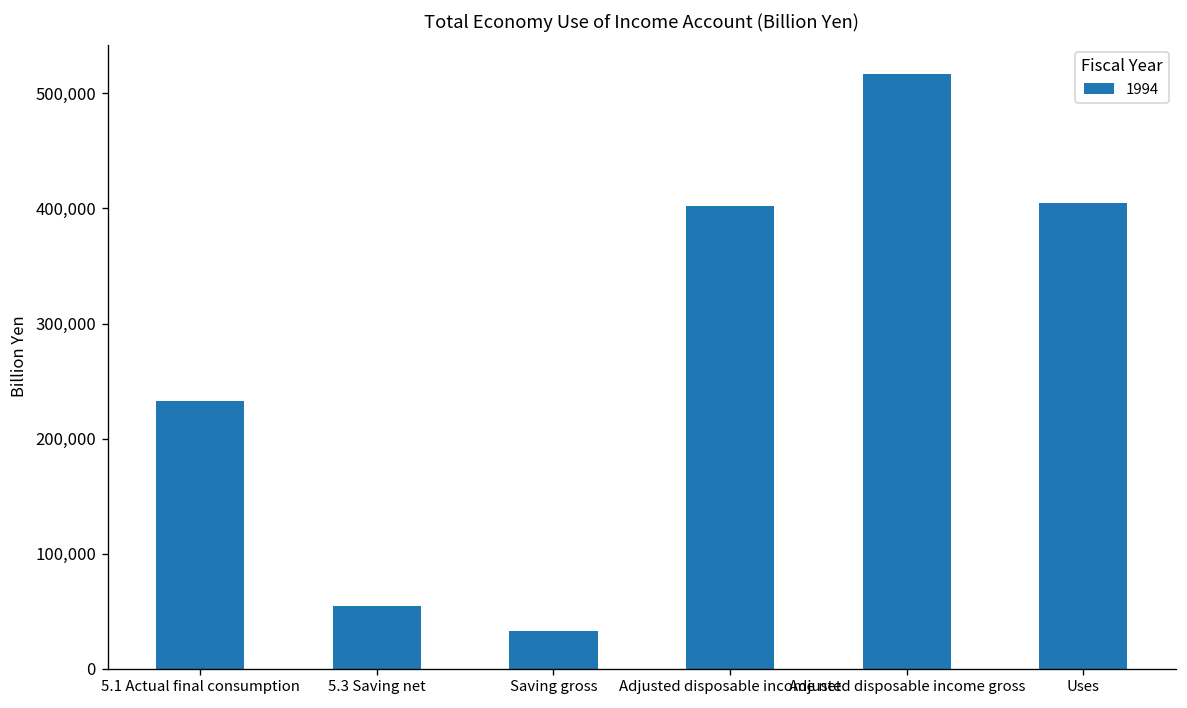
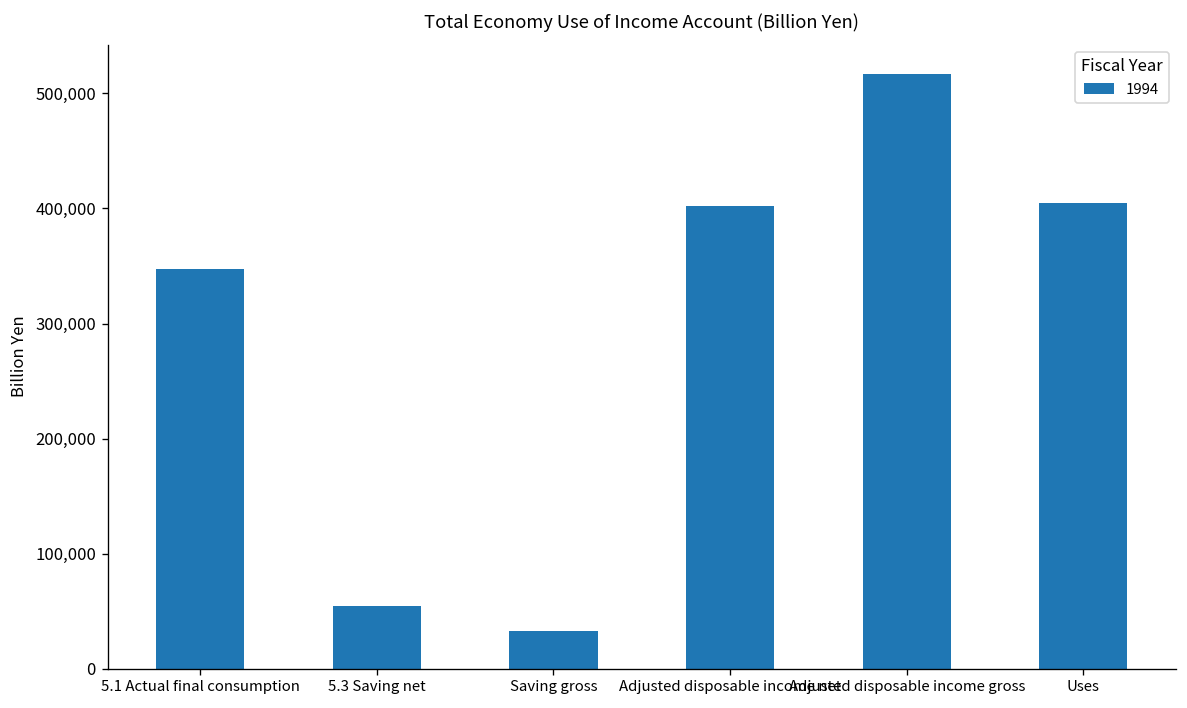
5.1 Actual final consumption: 230,000 -> 350,000
